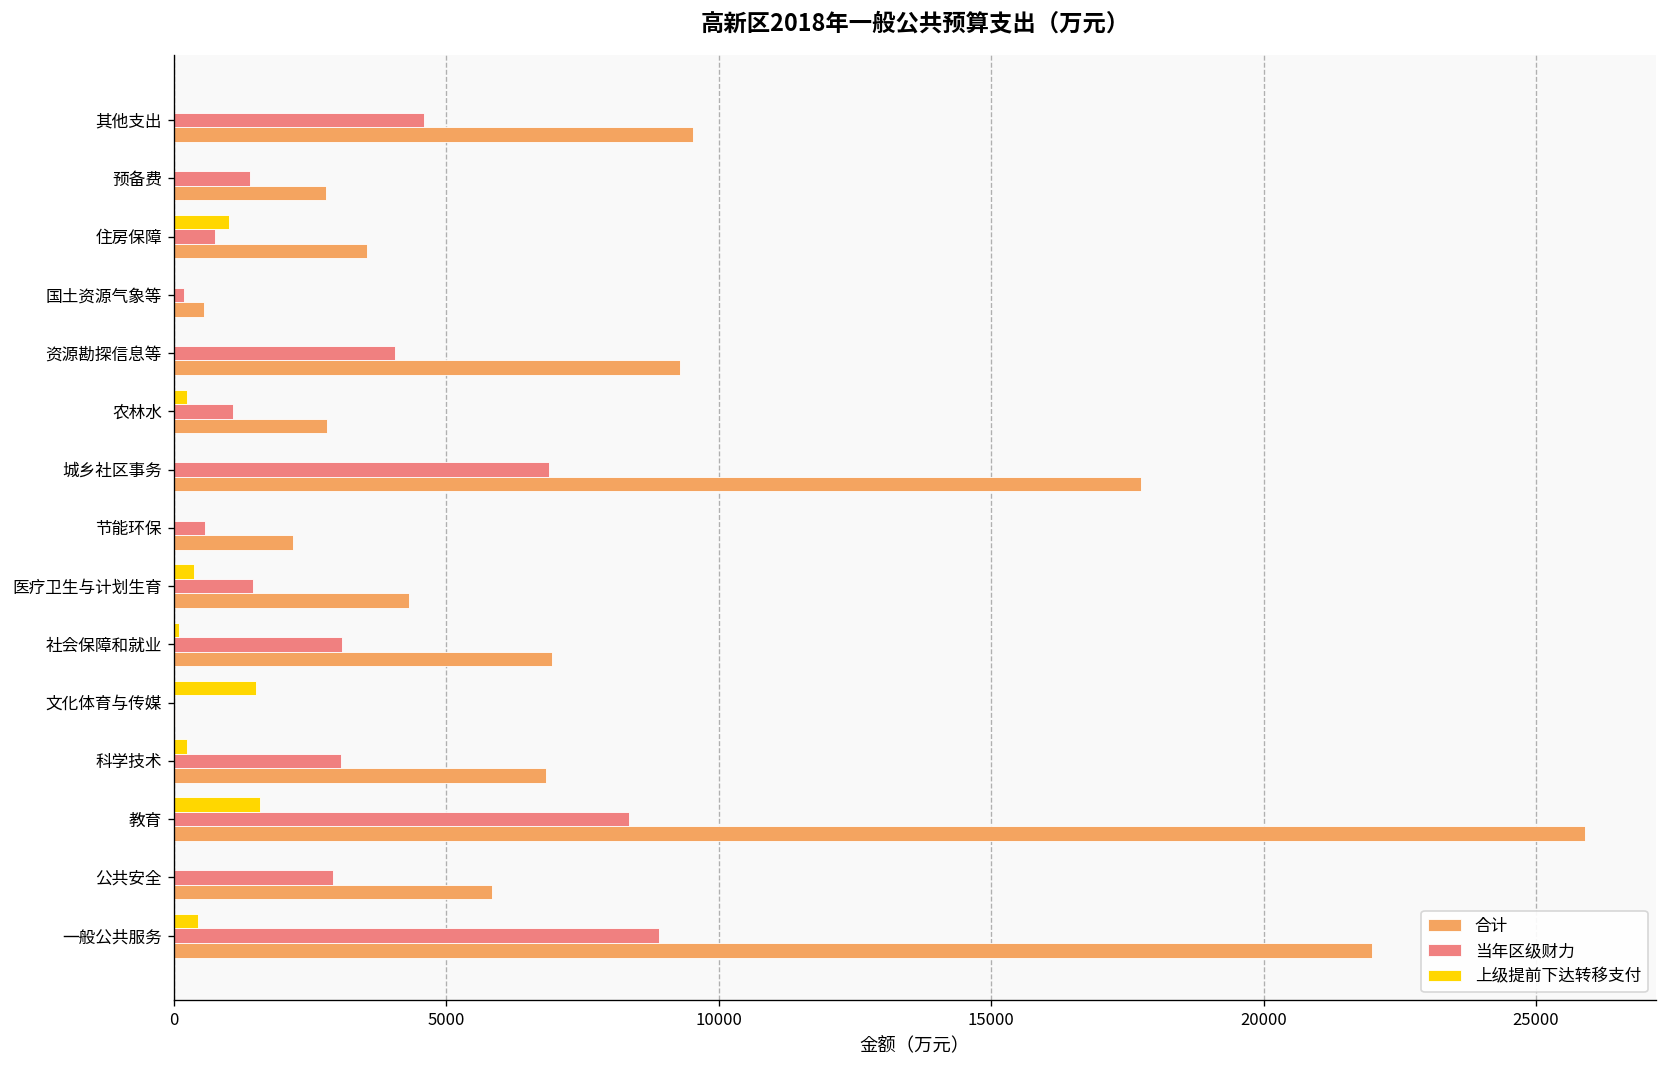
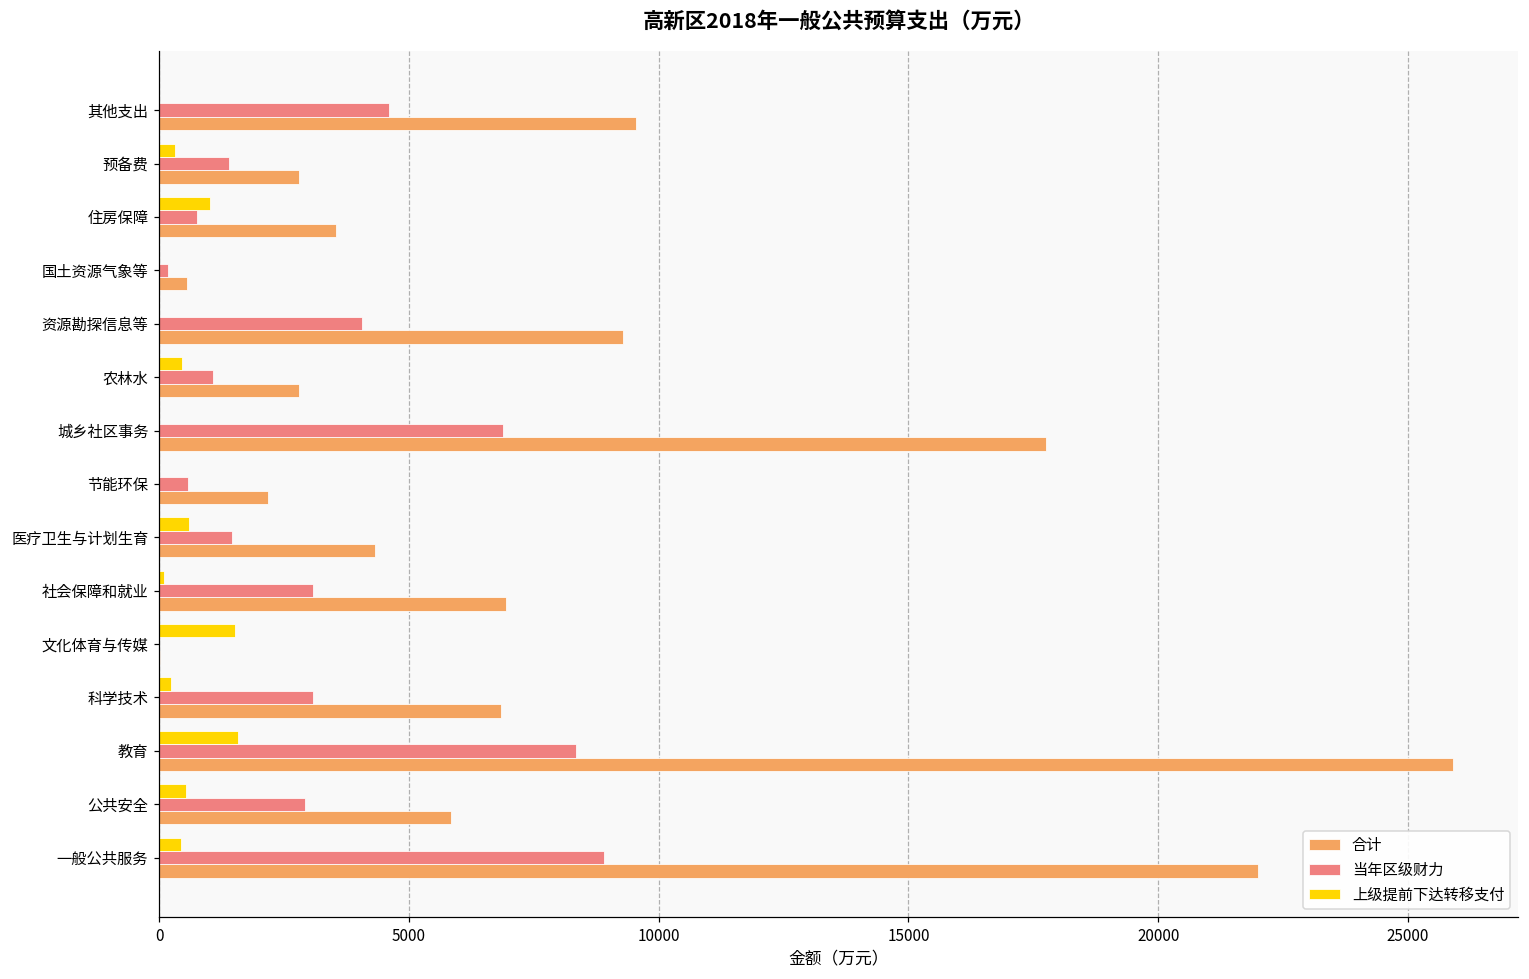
上级提前下达转移支付, 预备费: 0 -> 300
上级提前下达转移支付, 农林水: 300 -> 500
上级提前下达转移支付, 医疗卫生与计划生育: 400 -> 600
上级提前下达转移支付, 公共安全: 0 -> 500
